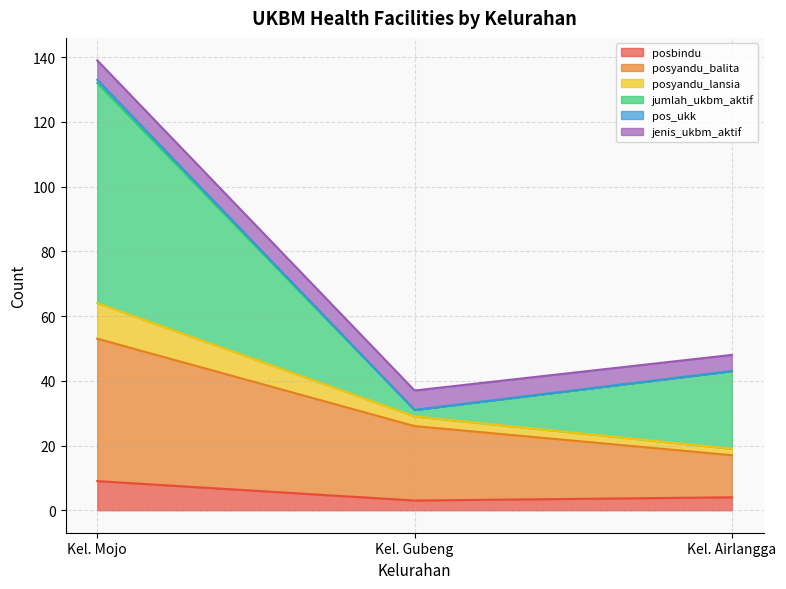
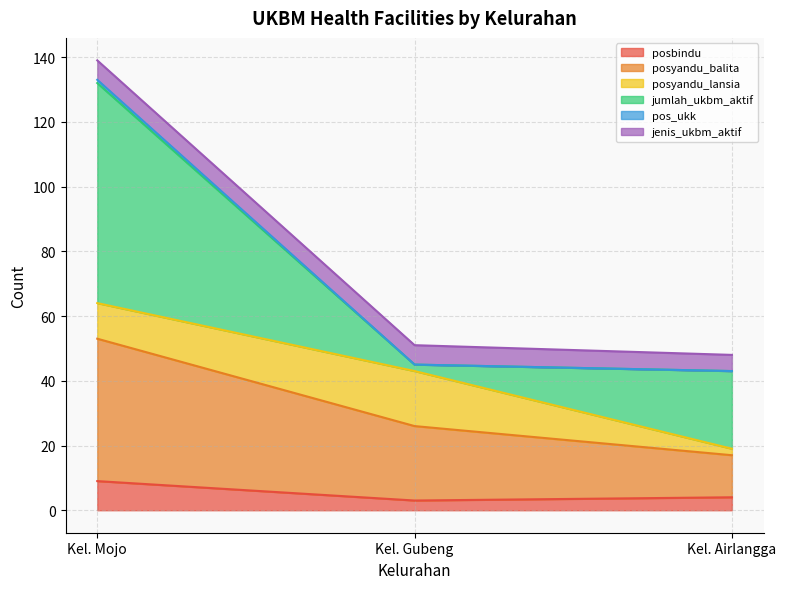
posyandu_lansia, Kel. Gubeng: 3 -> 17
